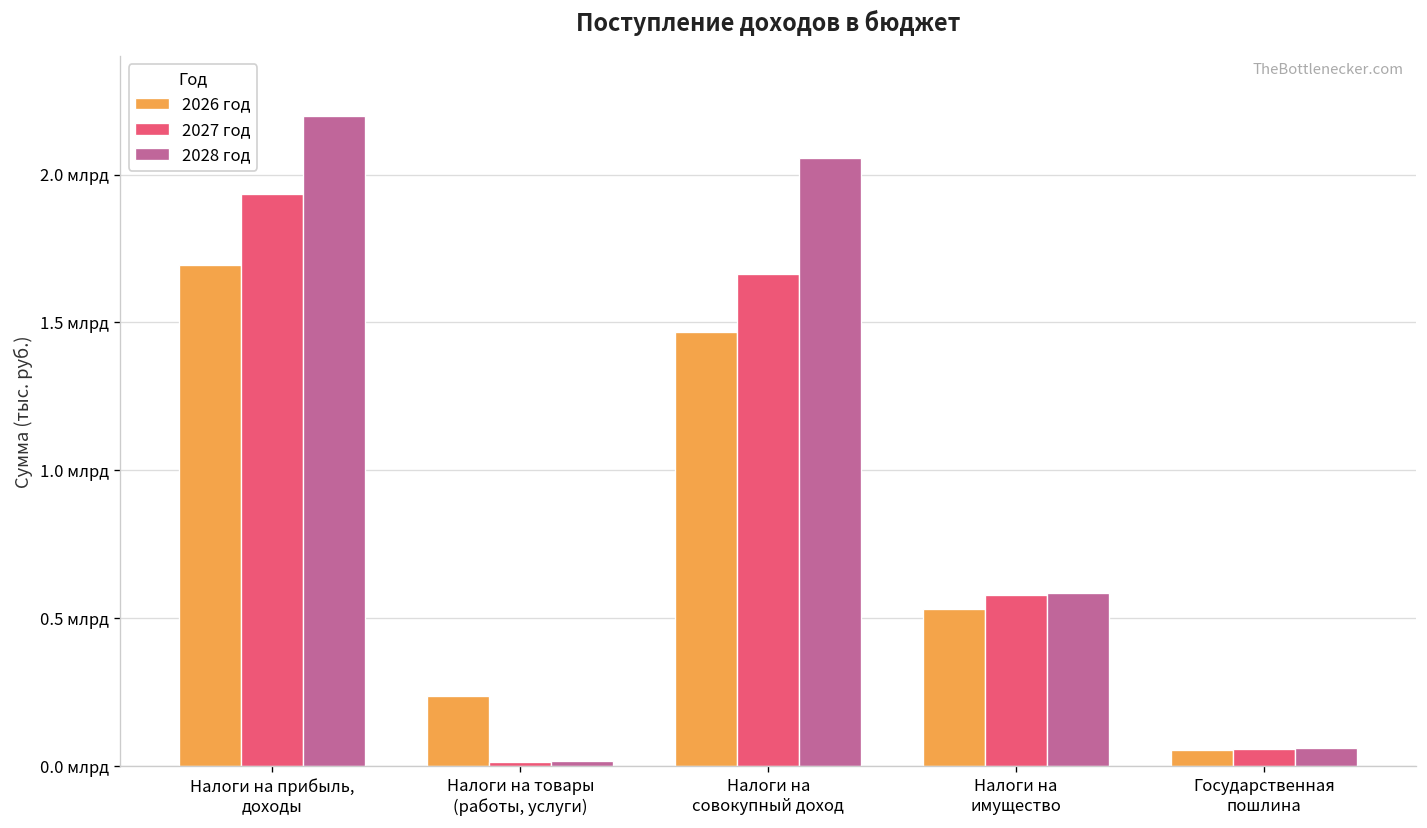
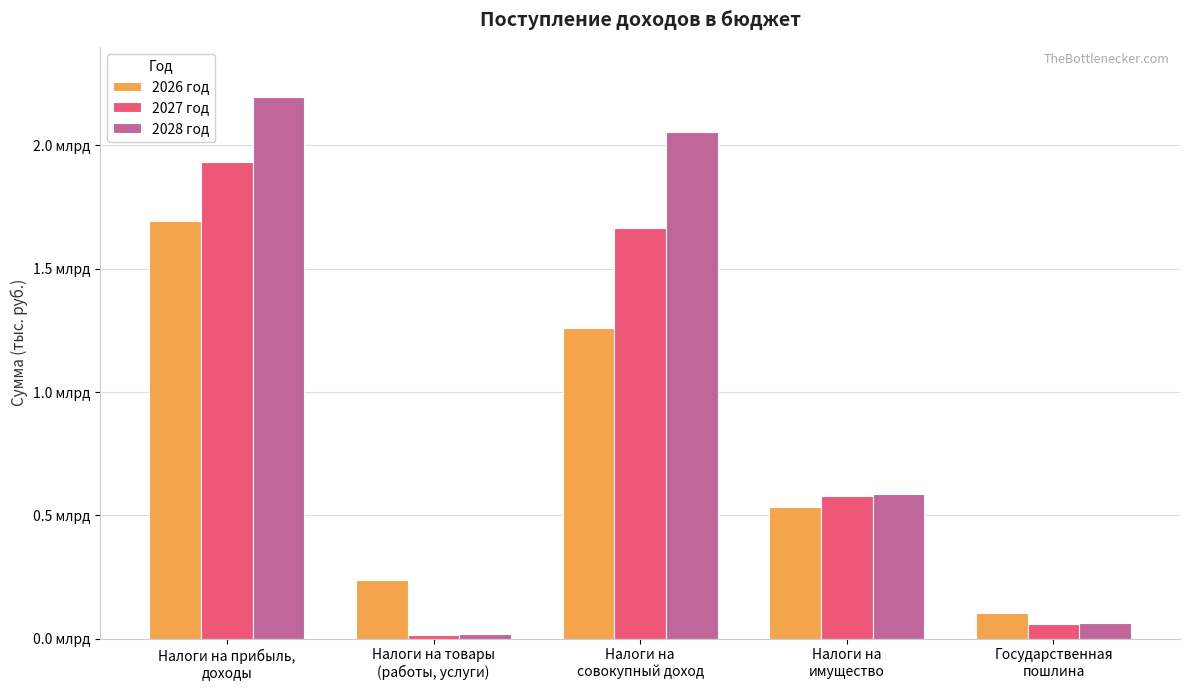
2026 год, Налоги на совокупный доход: 1.47 млрд -> 1.26 млрд
2026 год, Государственная пошлина: 0.06 млрд -> 0.10 млрд
